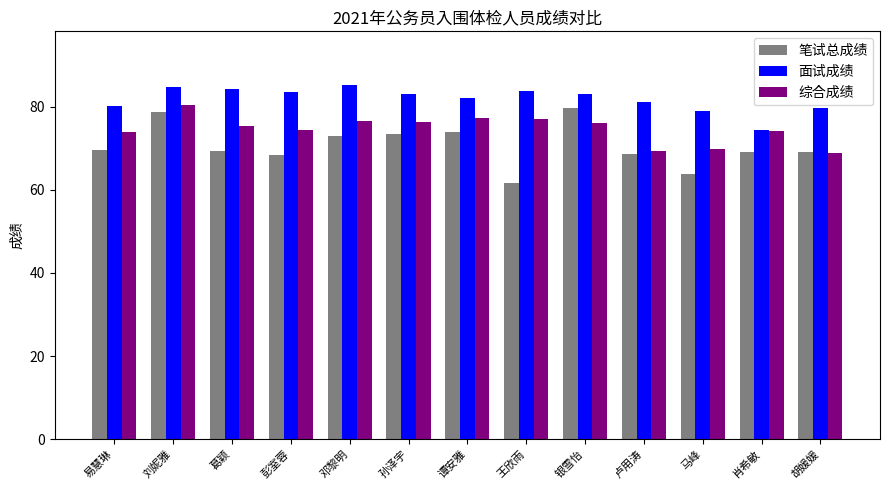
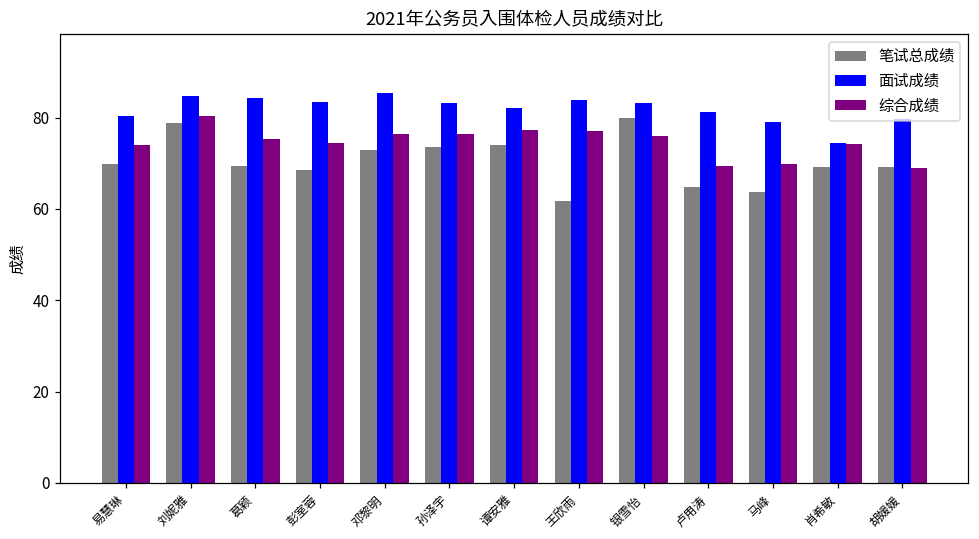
笔试总成绩, 卢用涛: 69 -> 65
